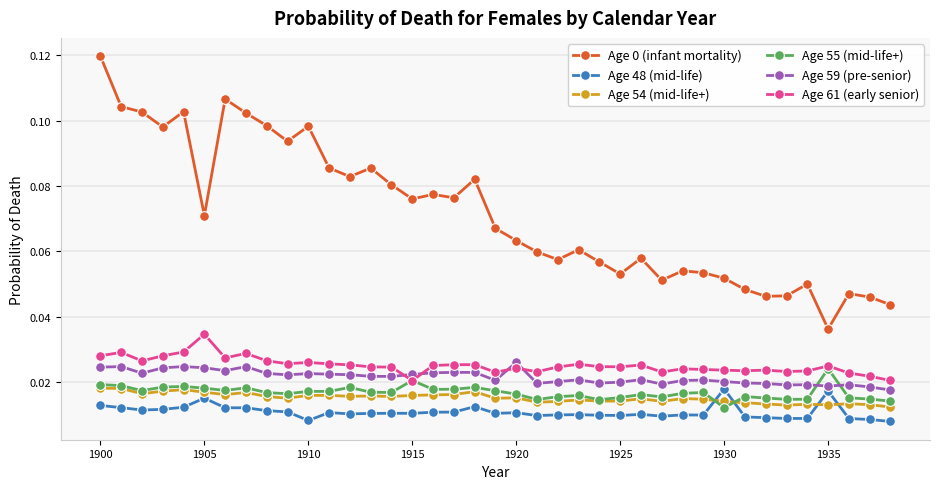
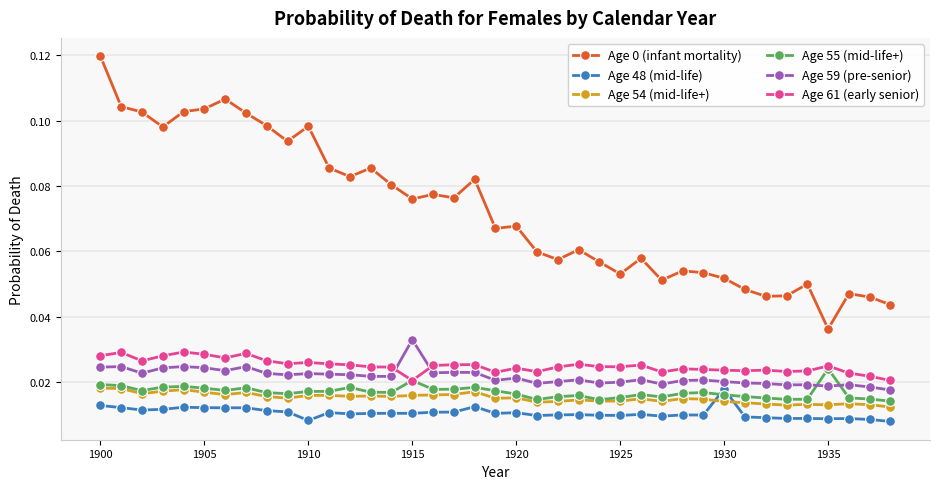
Age 0 (infant mortality), 1905: 0.071 -> 0.104
Age 48 (mid-life), 1905: 0.015 -> 0.012
Age 61 (early senior), 1905: 0.035 -> 0.029
Age 59 (pre-senior), 1915: 0.022 -> 0.033
Age 0 (infant mortality), 1920: 0.063 -> 0.068
Age 59 (pre-senior), 1920: 0.026 -> 0.021
Age 55 (mid-life+), 1930: 0.012 -> 0.016
Age 48 (mid-life), 1935: 0.017 -> 0.009
